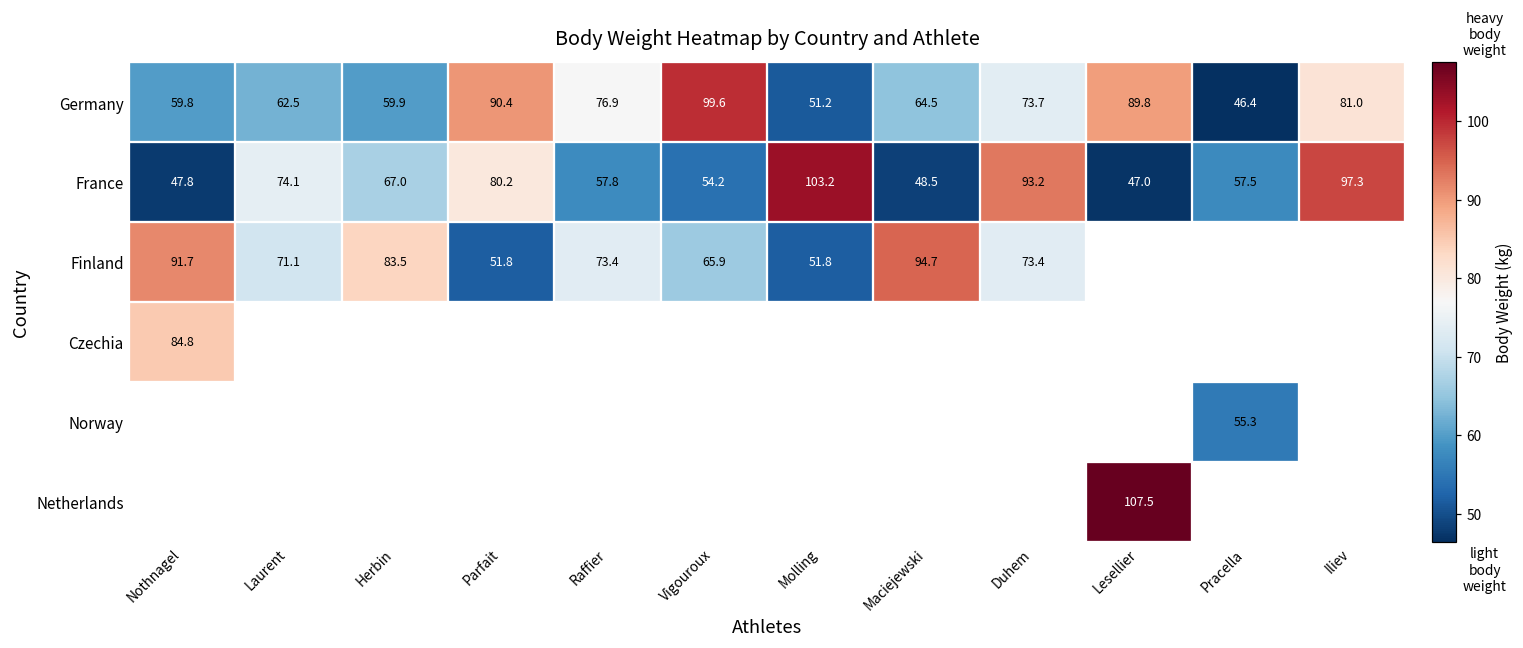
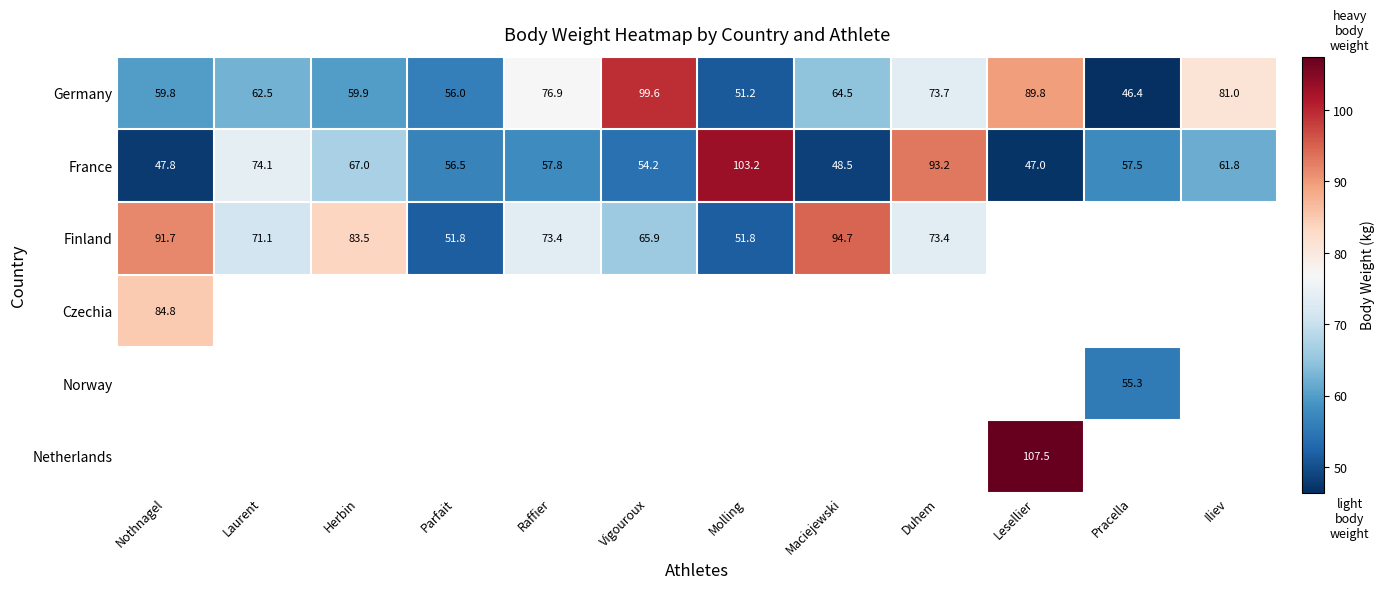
Germany, Parfait: 90.4 -> 56.0
France, Parfait: 80.2 -> 56.5
France, Iliev: 97.3 -> 61.8
